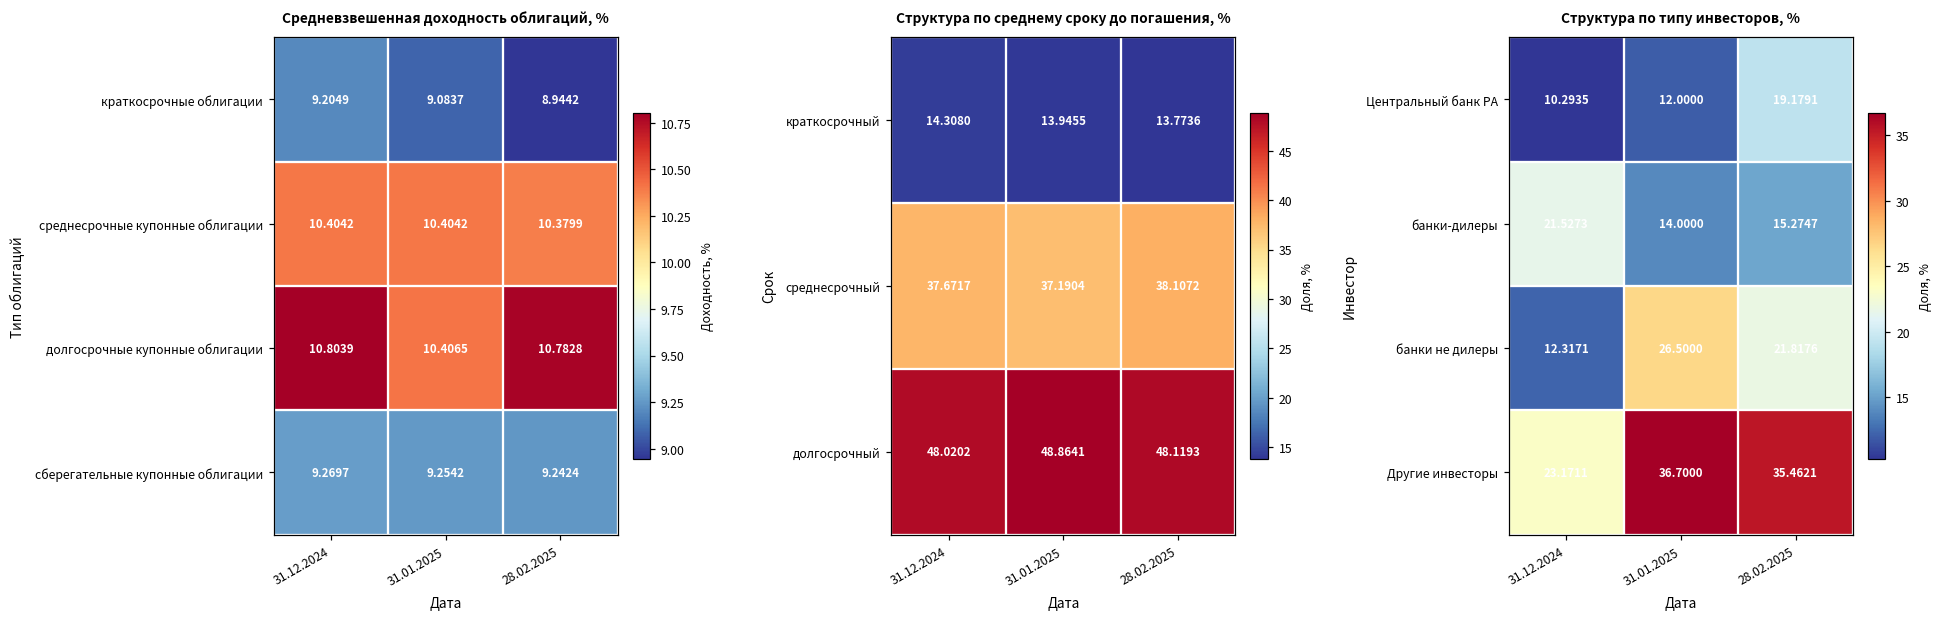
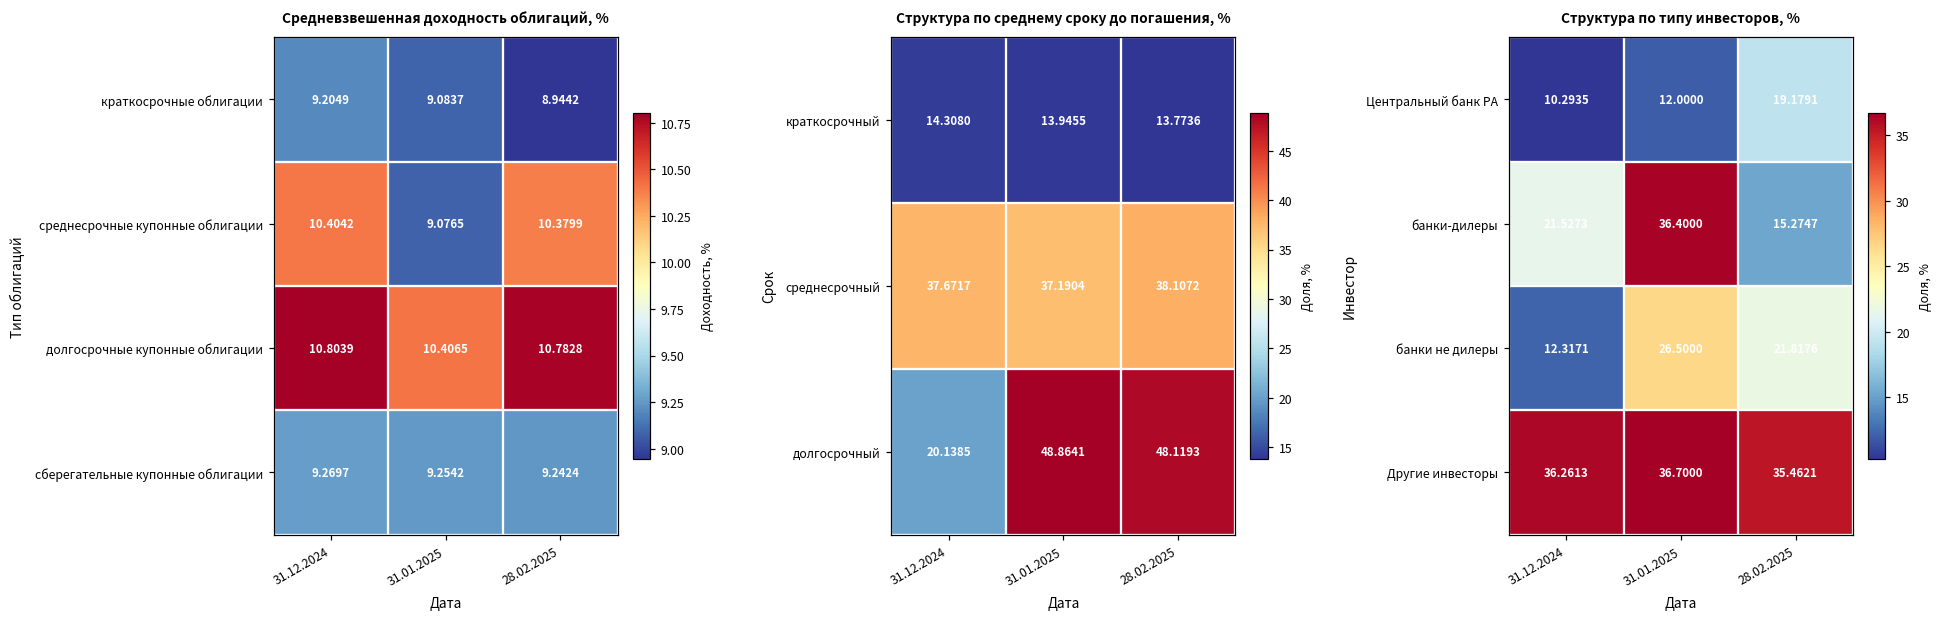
Средневзвешенная доходность облигаций, %, среднесрочные купонные облигации, 31.01.2025: 10.4042 -> 9.0765
Структура по среднему сроку до погашения, %, долгосрочный, 31.12.2024: 48.0202 -> 20.1385
Структура по типу инвесторов, %, банки-дилеры, 31.01.2025: 14.0000 -> 36.4000
Структура по типу инвесторов, %, Другие инвесторы, 31.12.2024: 23.1711 -> 36.2613
